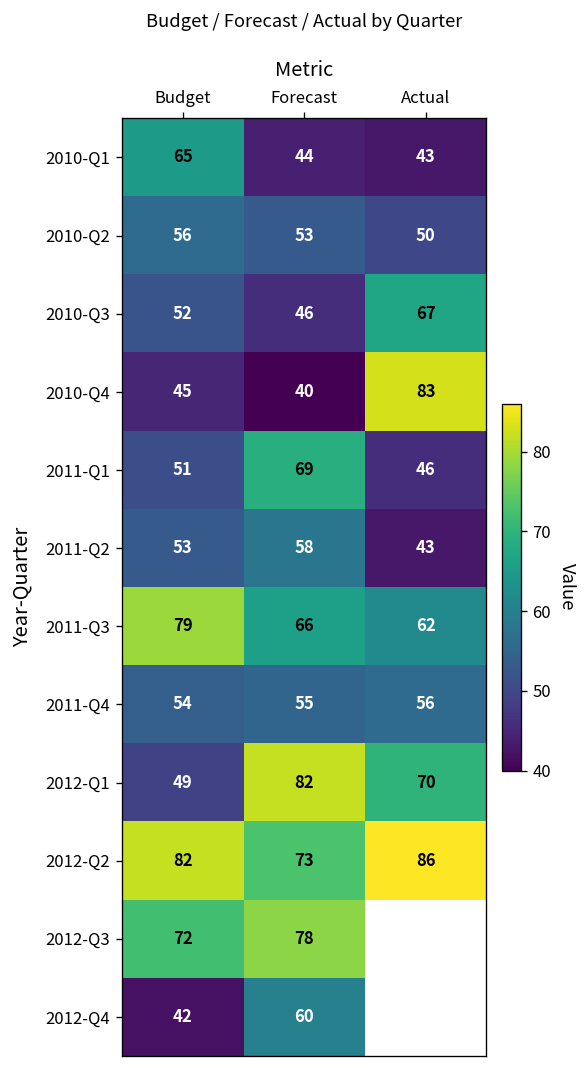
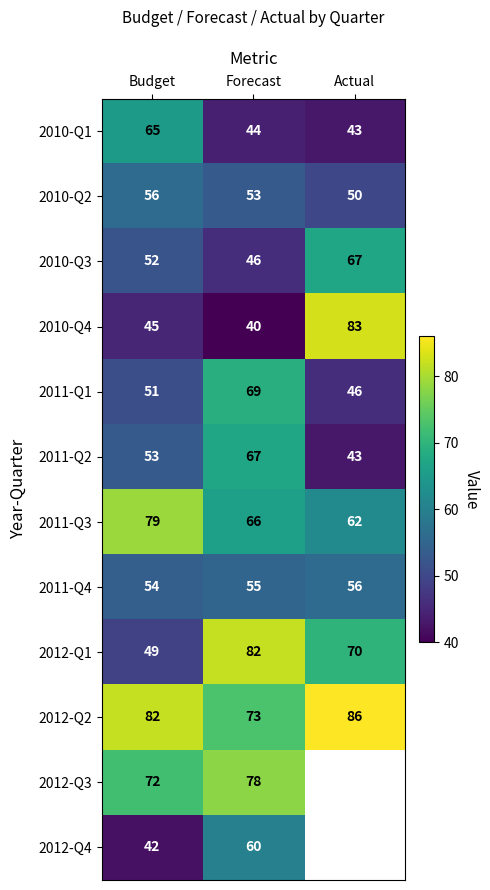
2011-Q2, Forecast: 58 -> 67
